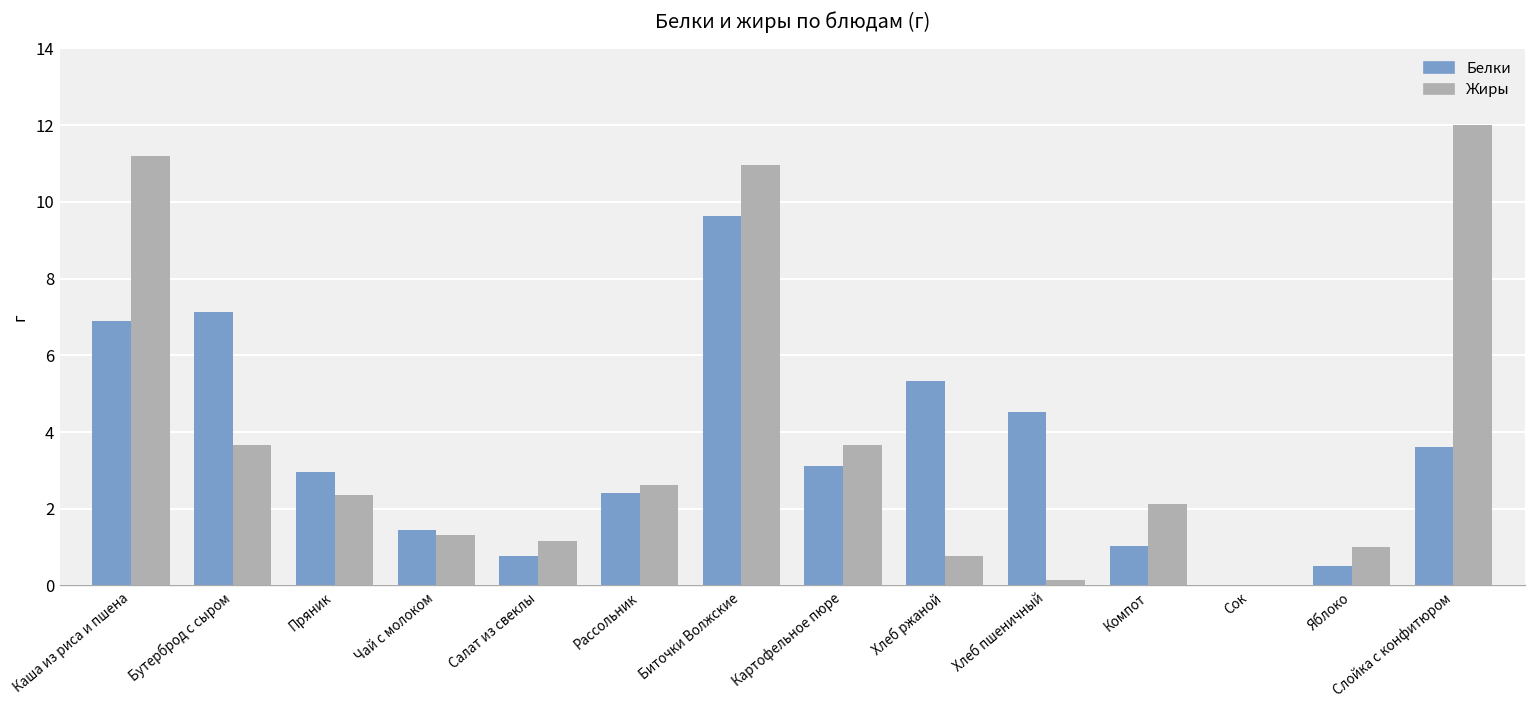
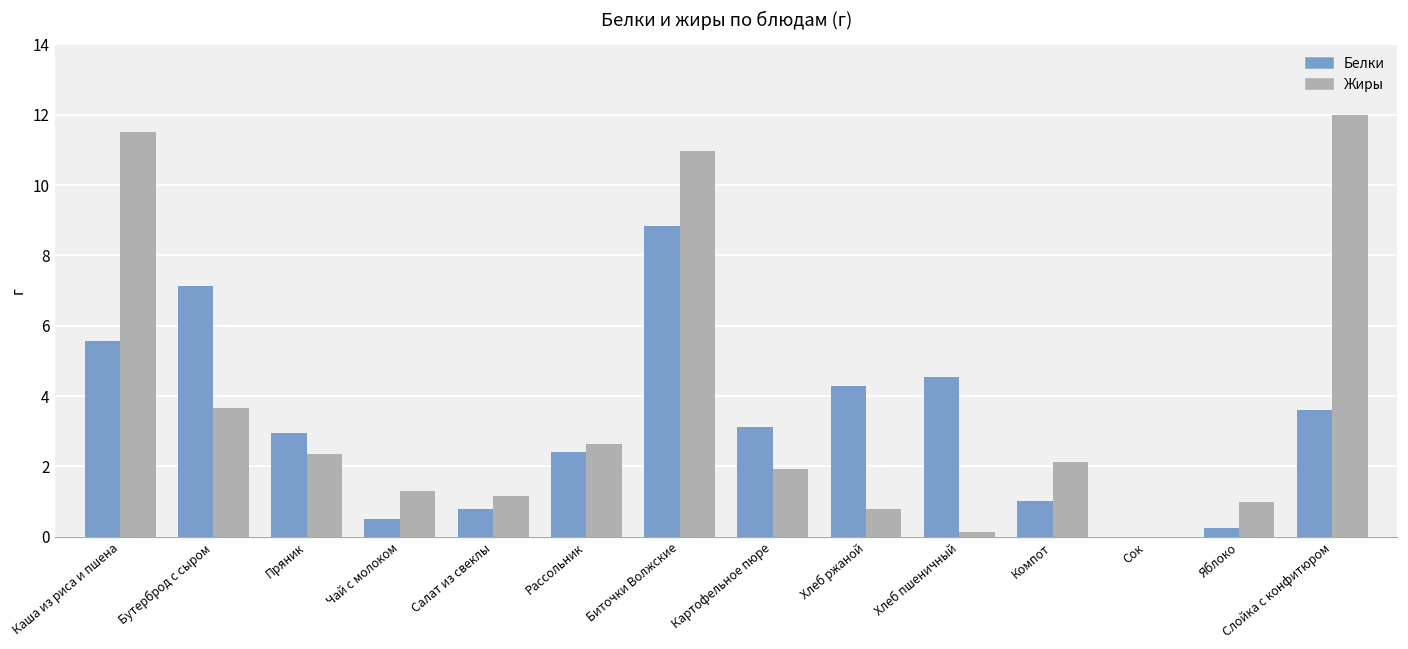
Белки, Каша из риса и пшена: 6.9 -> 5.6
Жиры, Каша из риса и пшена: 11.2 -> 11.5
Белки, Чай с молоком: 1.4 -> 0.5
Белки, Биточки Волжские: 9.6 -> 8.9
Жиры, Картофельное пюре: 3.7 -> 1.9
Белки, Хлеб ржаной: 5.3 -> 4.3
Белки, Яблоко: 0.5 -> 0.3
